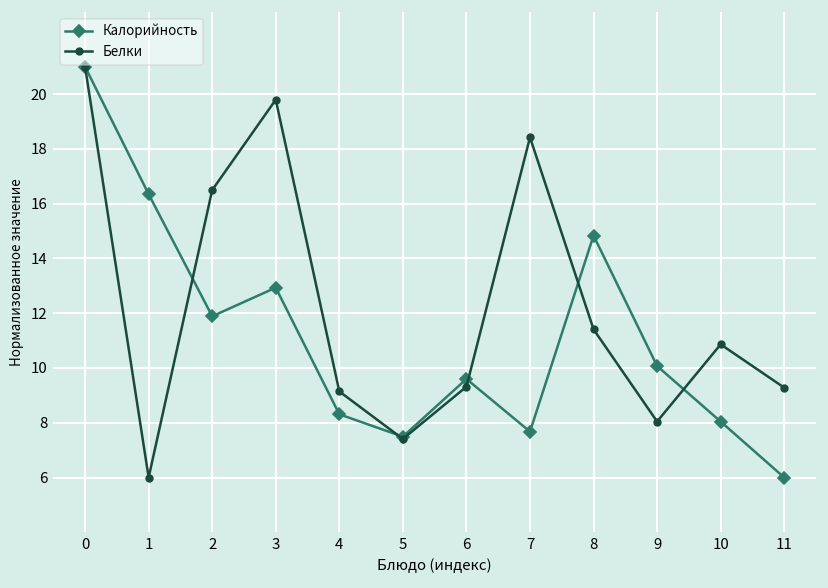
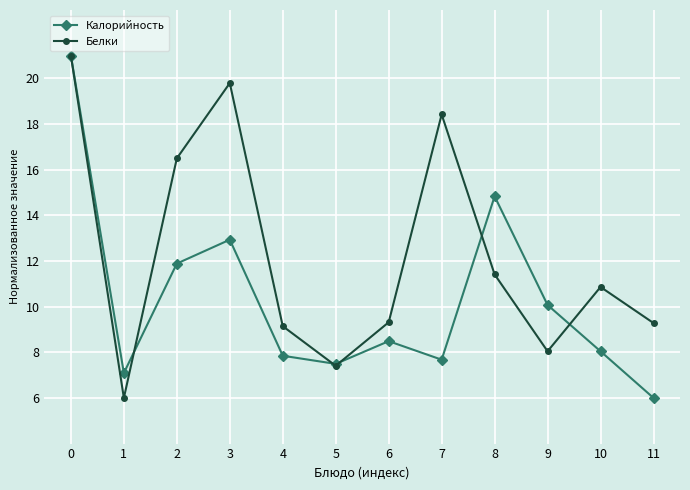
Калорийность, 1: 16.3 -> 7.1
Калорийность, 4: 8.3 -> 7.8
Калорийность, 6: 9.6 -> 8.5
